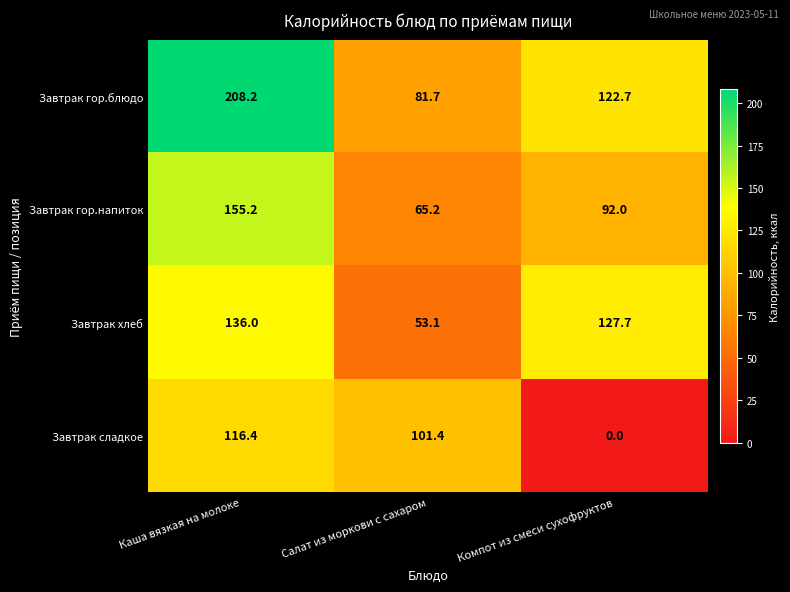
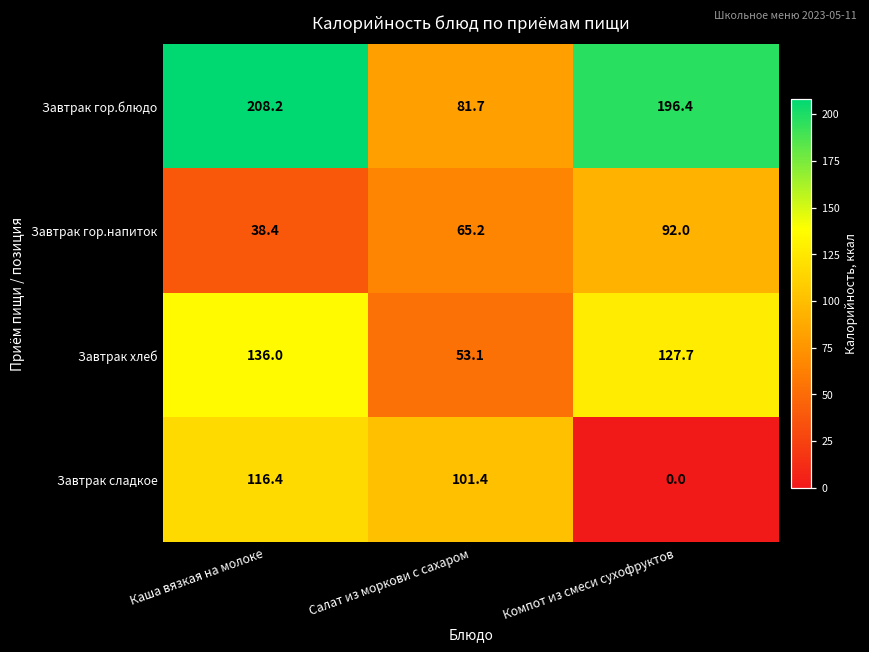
Завтрак гор.блюдо, Компот из смеси сухофруктов: 122.7 -> 196.4
Завтрак гор.напиток, Каша вязкая на молоке: 155.2 -> 38.4
